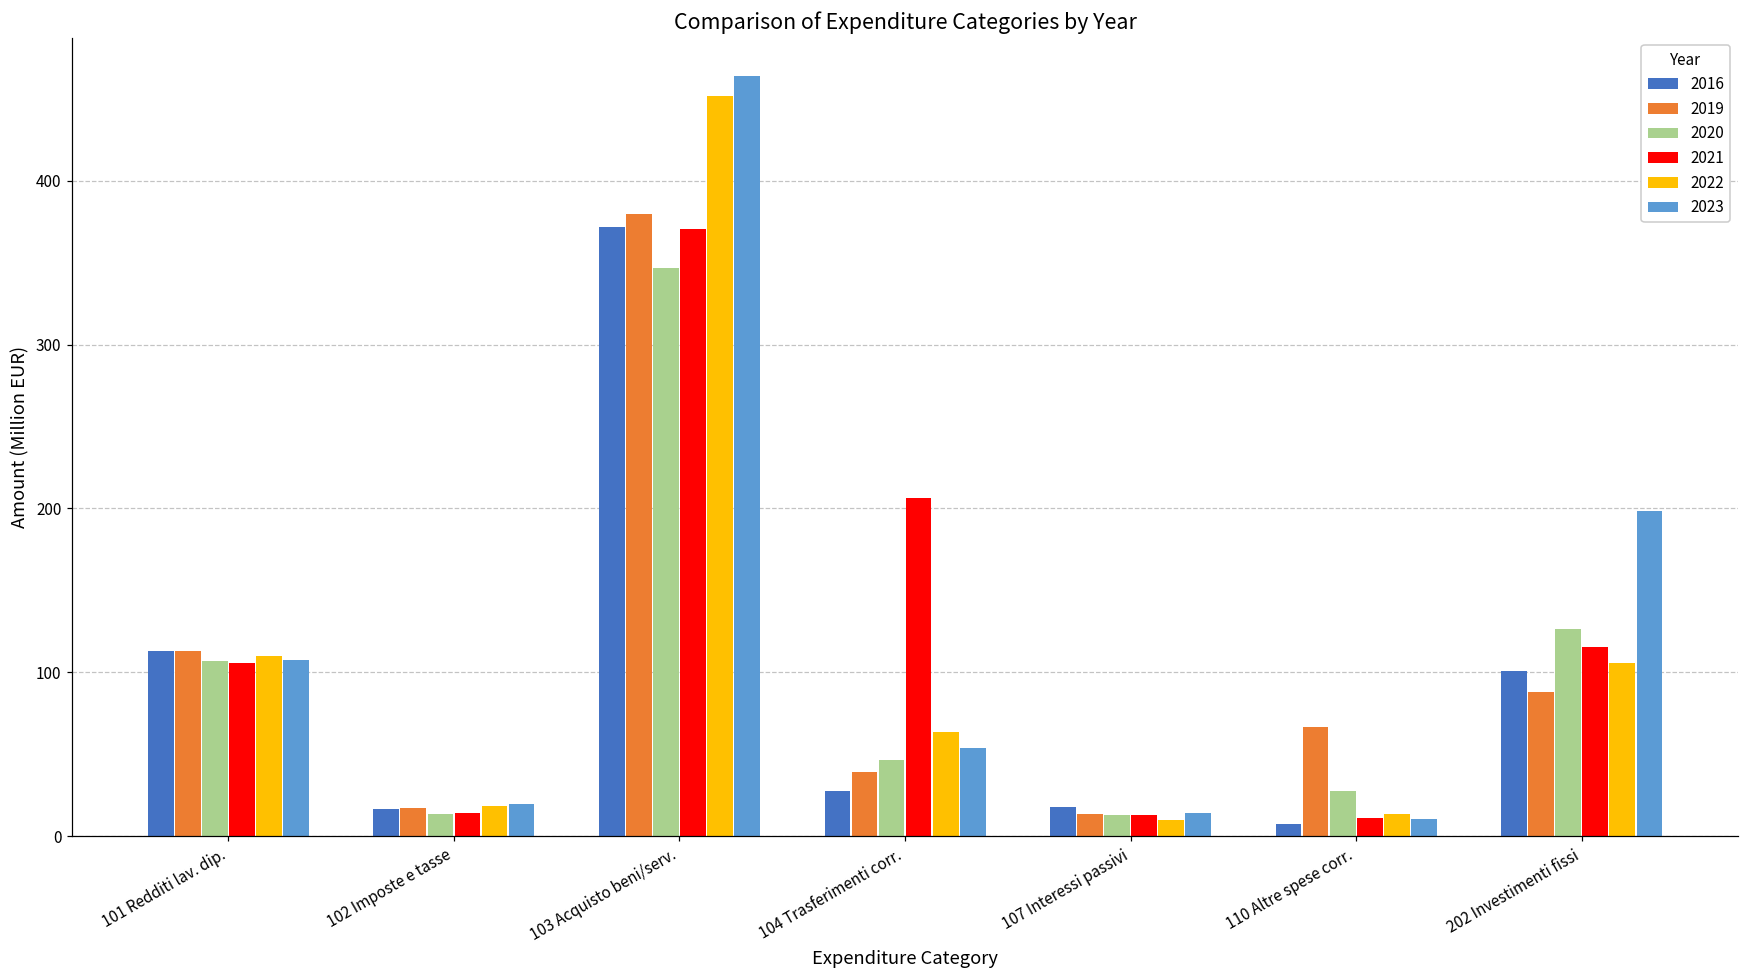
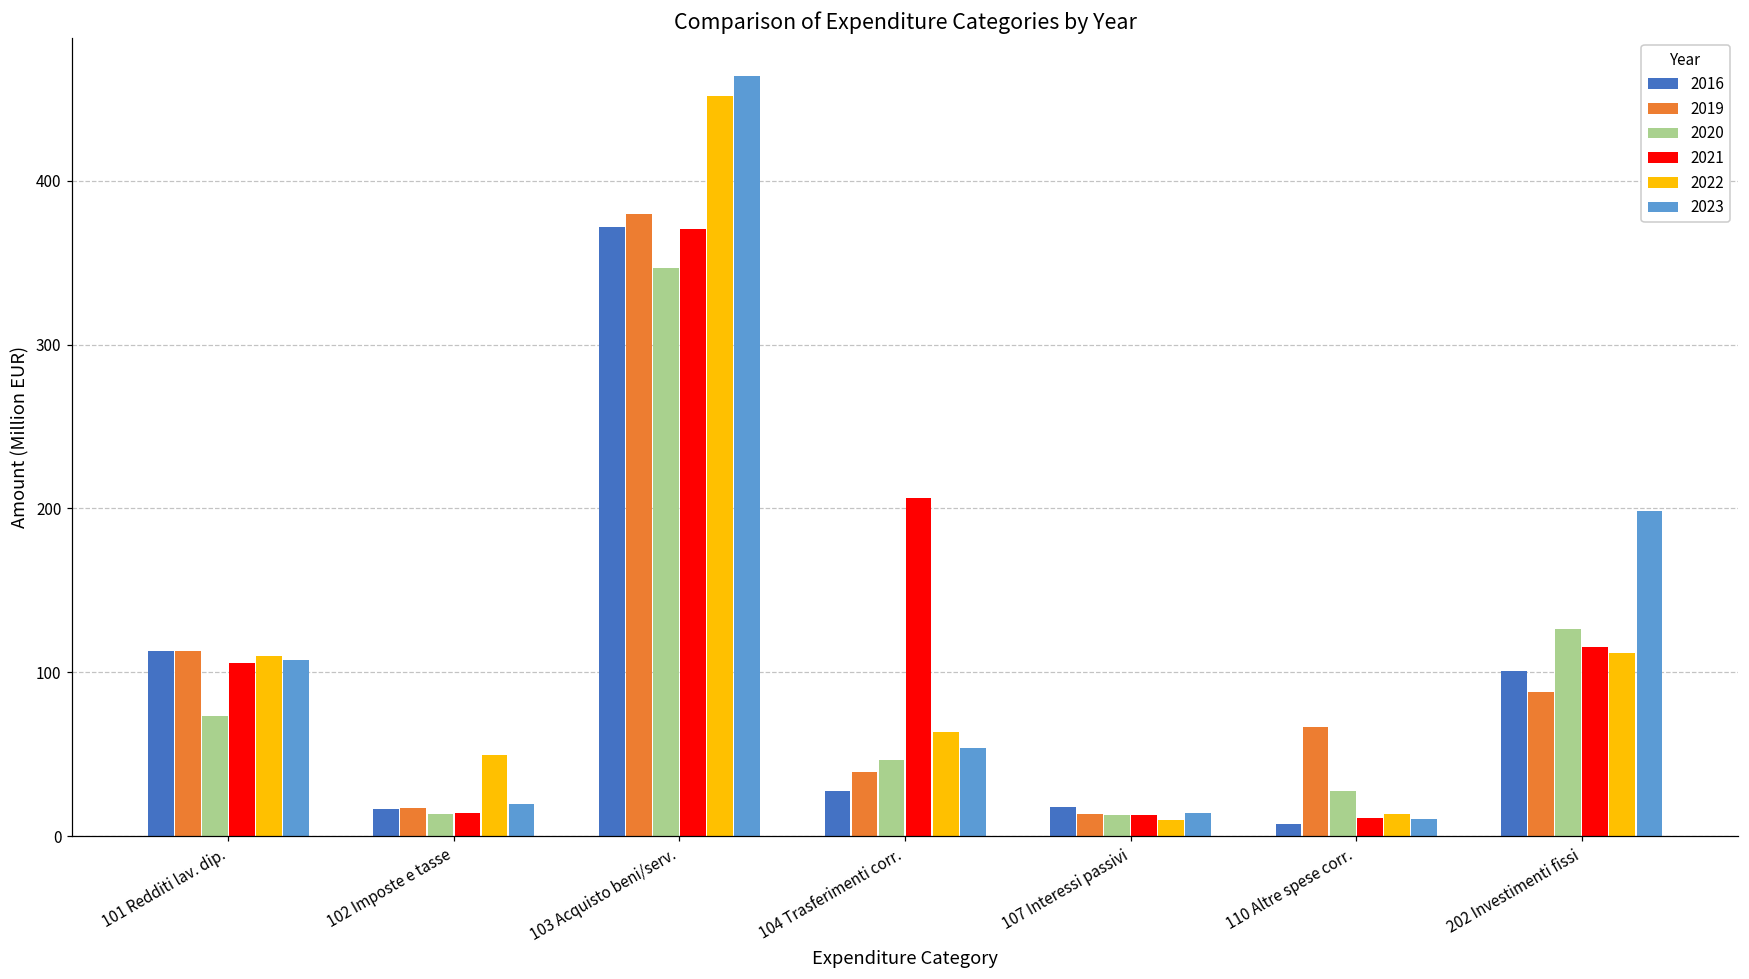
2020, 101 Redditi lav. dip.: 107 -> 73
2022, 102 Imposte e tasse: 18 -> 50
2022, 202 Investimenti fissi: 106 -> 112
